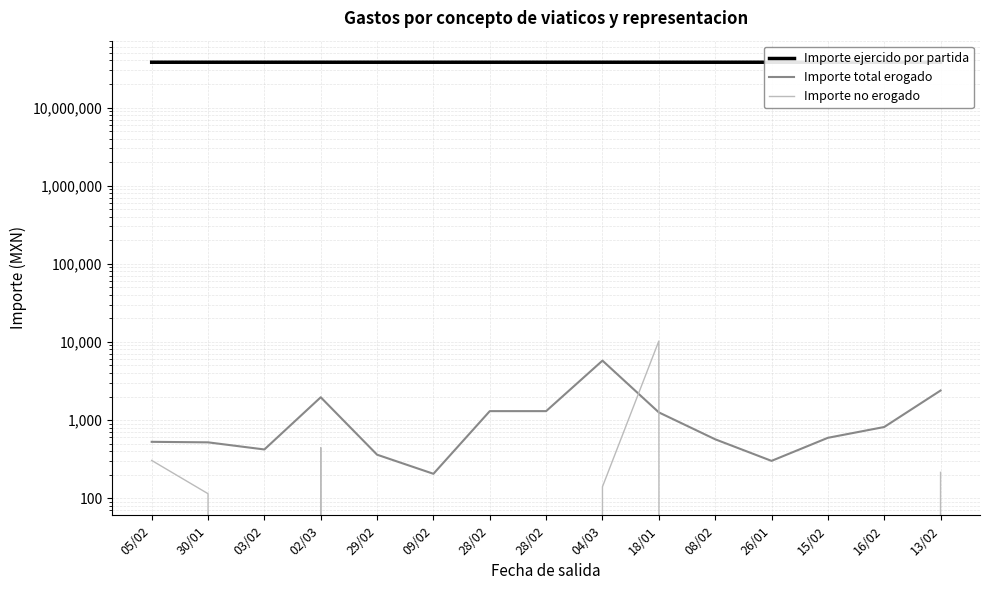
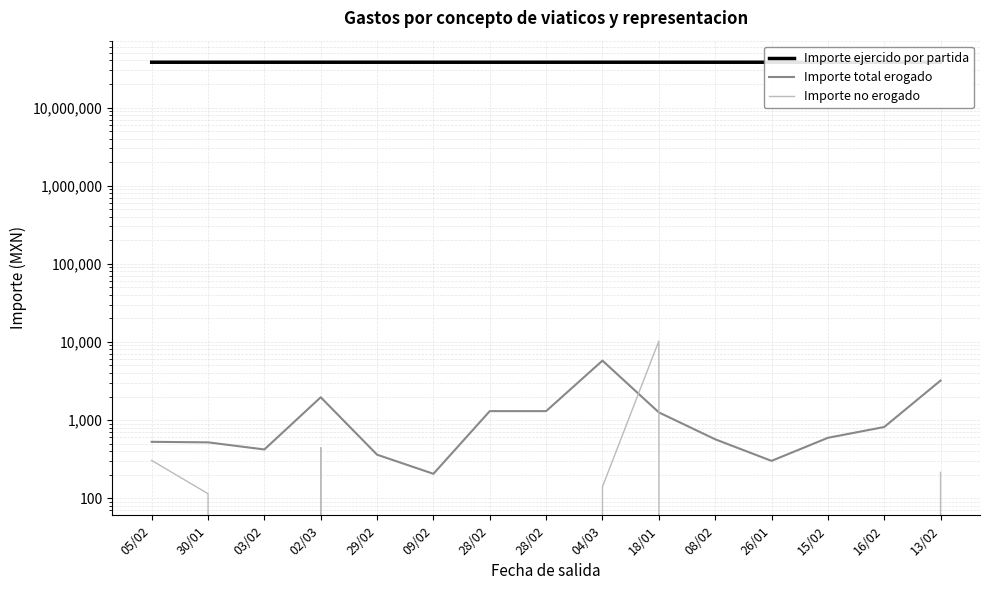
Importe total erogado, 13/02: 2,400 -> 3,200
